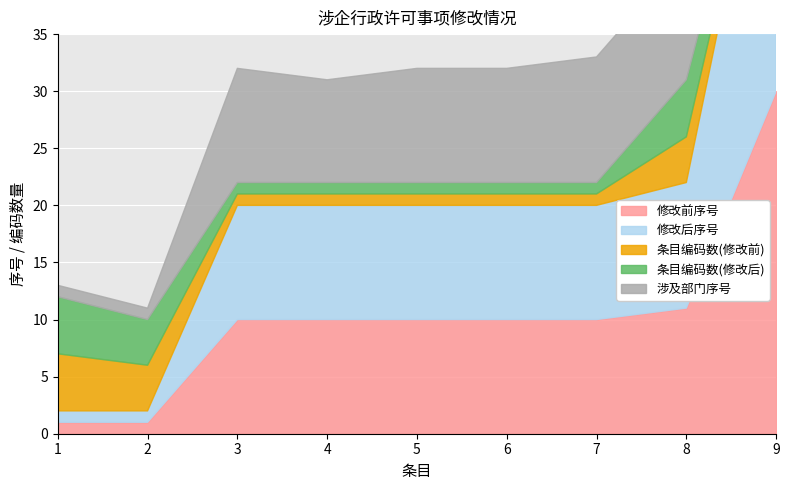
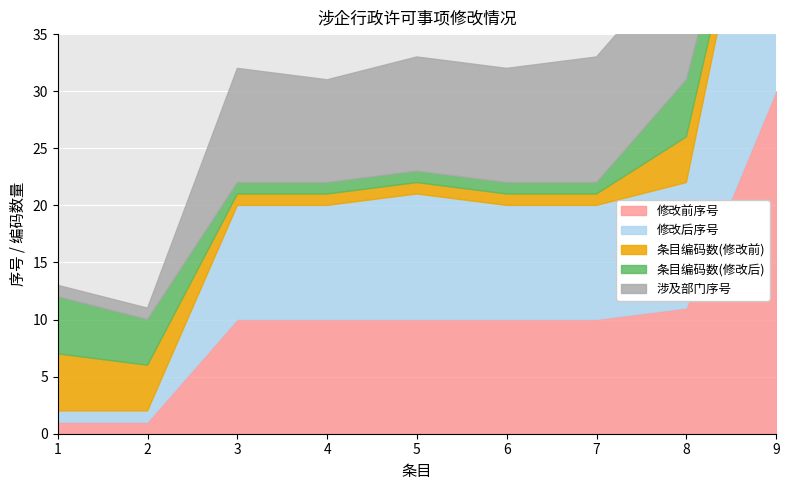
修改后序号, 5: 10 -> 11
